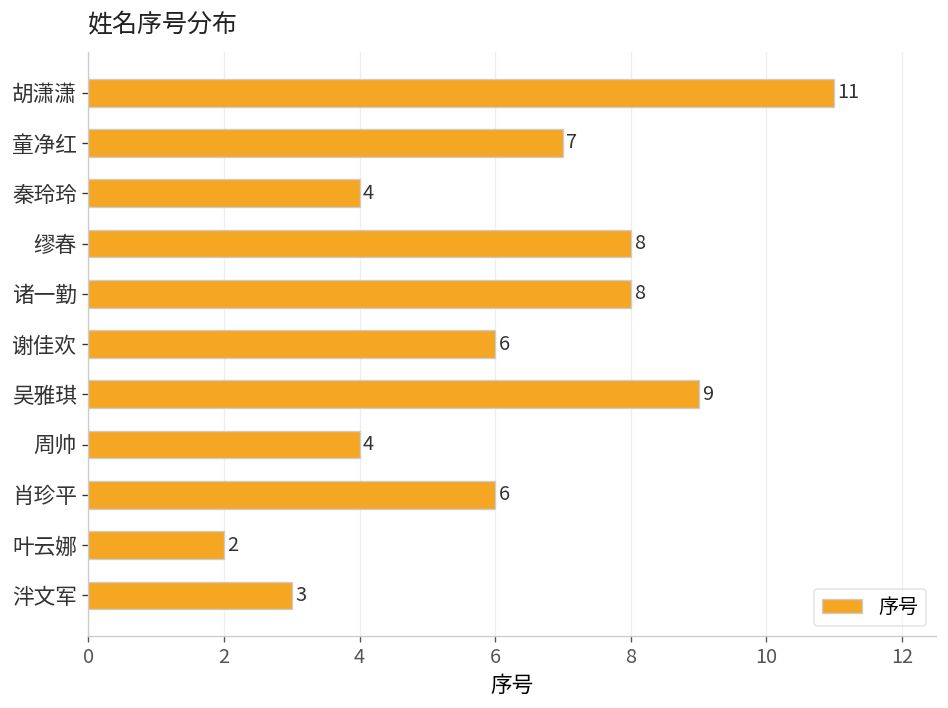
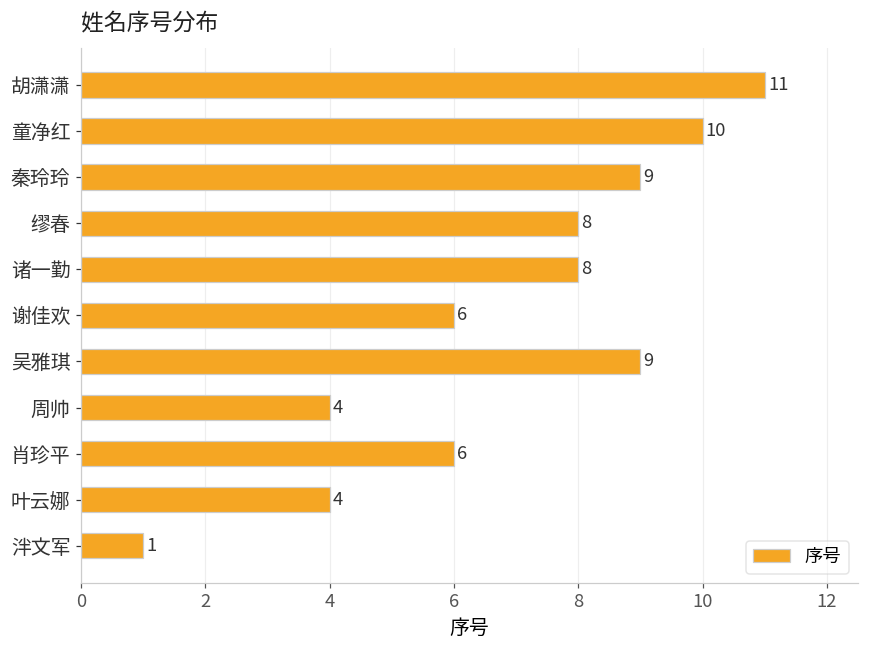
童净红: 7 -> 10
秦玲玲: 4 -> 9
叶云娜: 2 -> 4
泮文军: 3 -> 1
